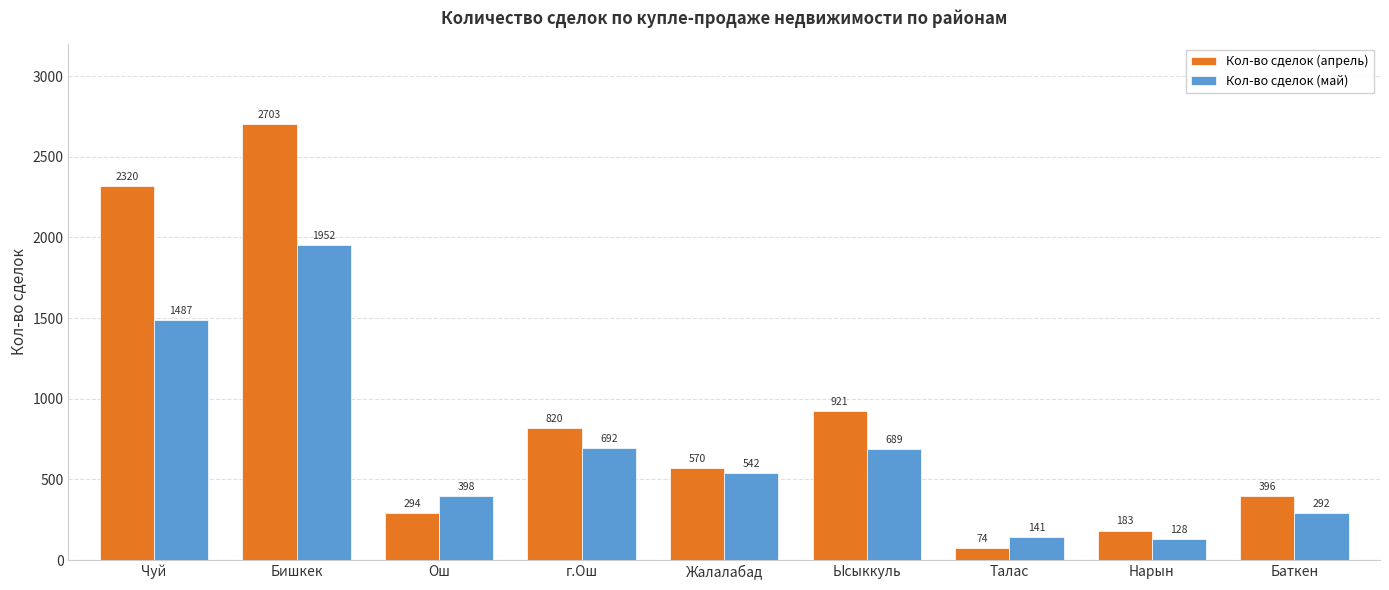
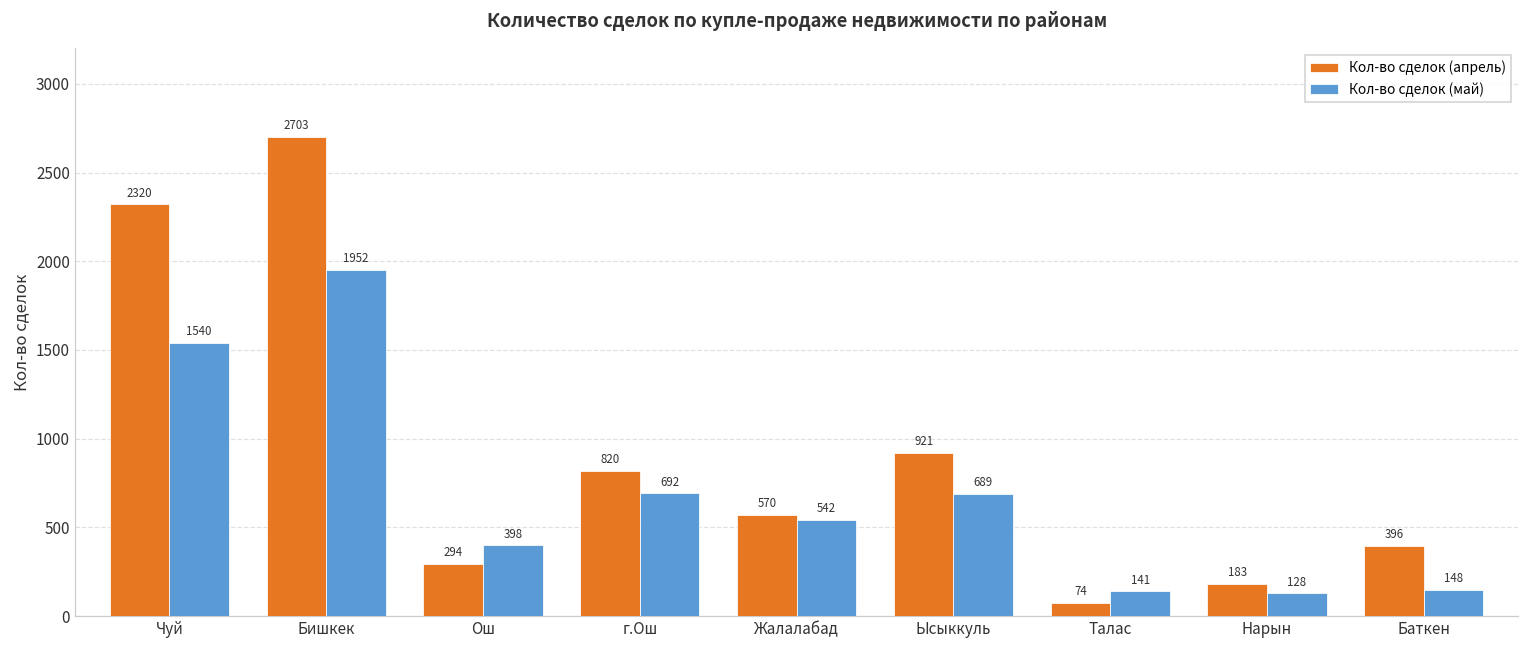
Кол-во сделок (май), Чуй: 1487 -> 1540
Кол-во сделок (май), Баткен: 292 -> 148
